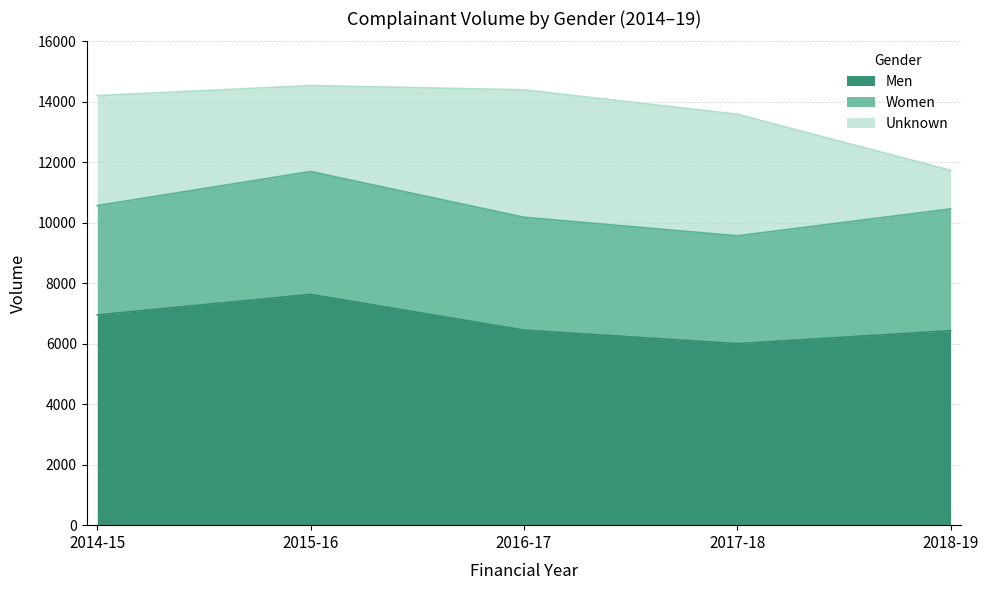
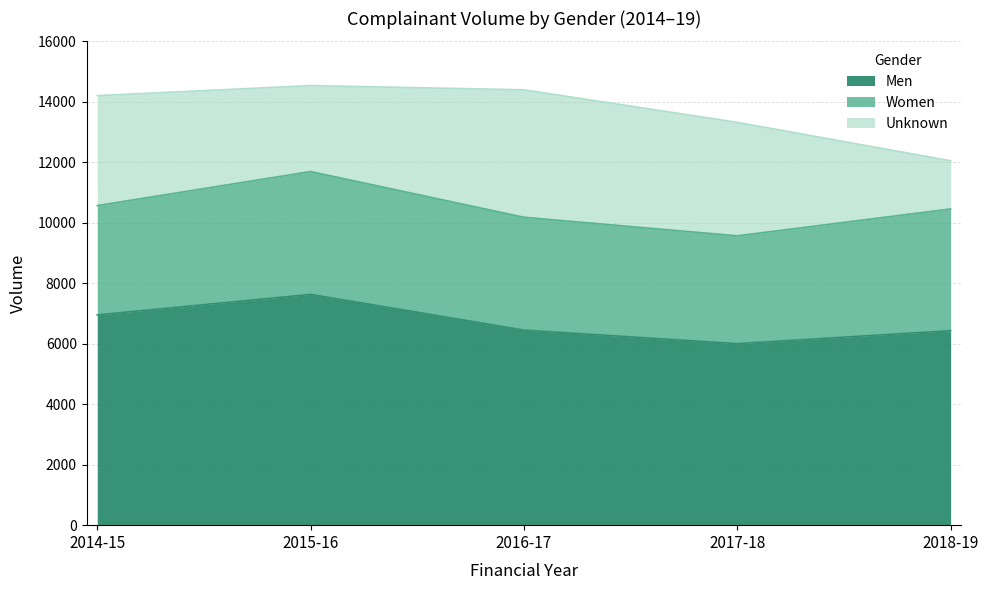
Unknown, 2017-18: 4000 -> 3800
Unknown, 2018-19: 1300 -> 1600
